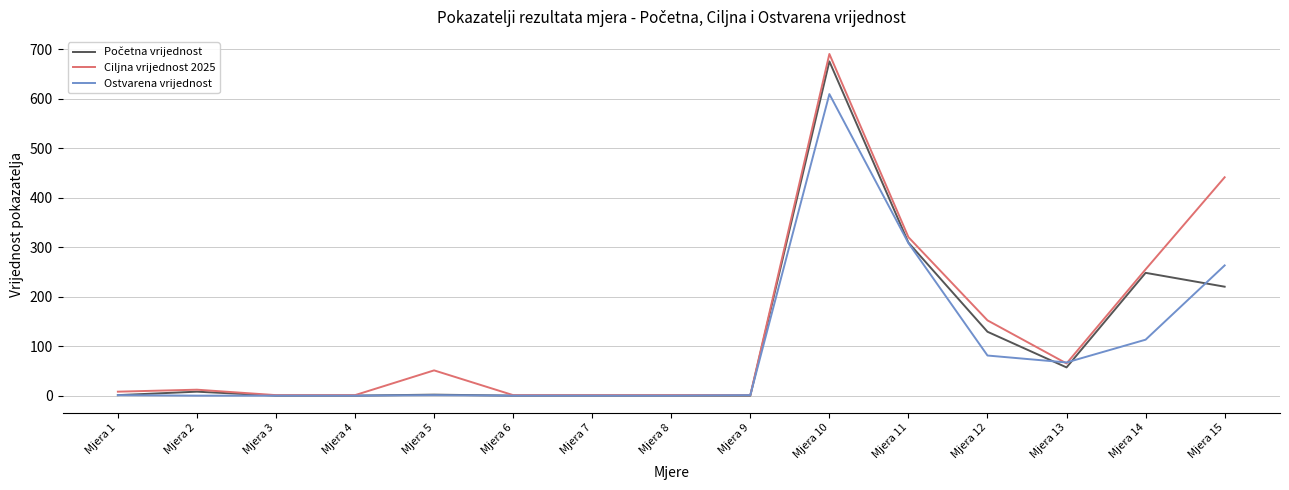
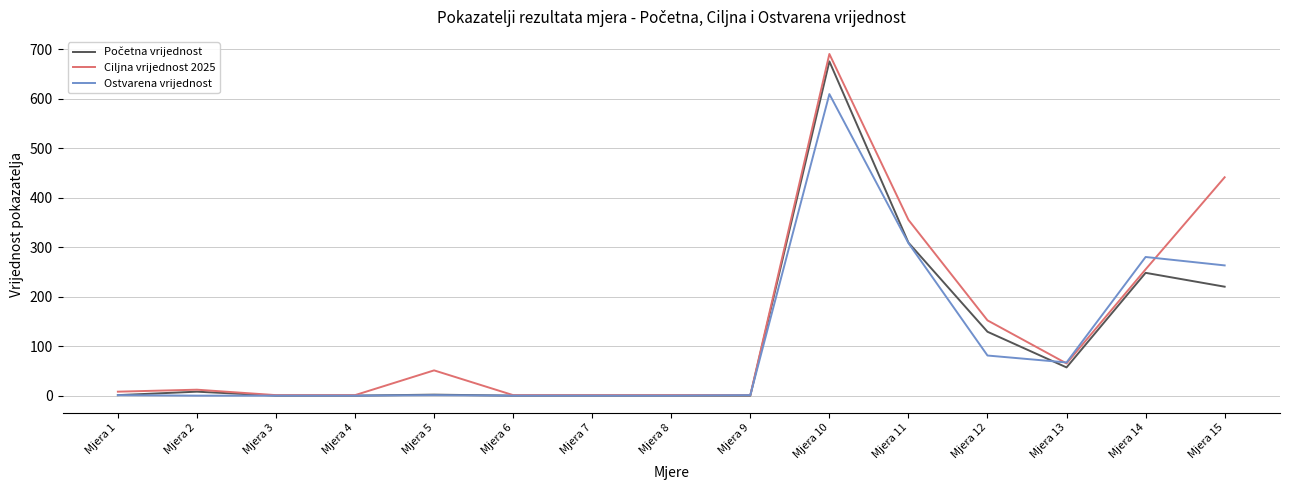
Ciljna vrijednost 2025, Mjera 11: 320 -> 360
Ostvarena vrijednost, Mjera 14: 110 -> 280
